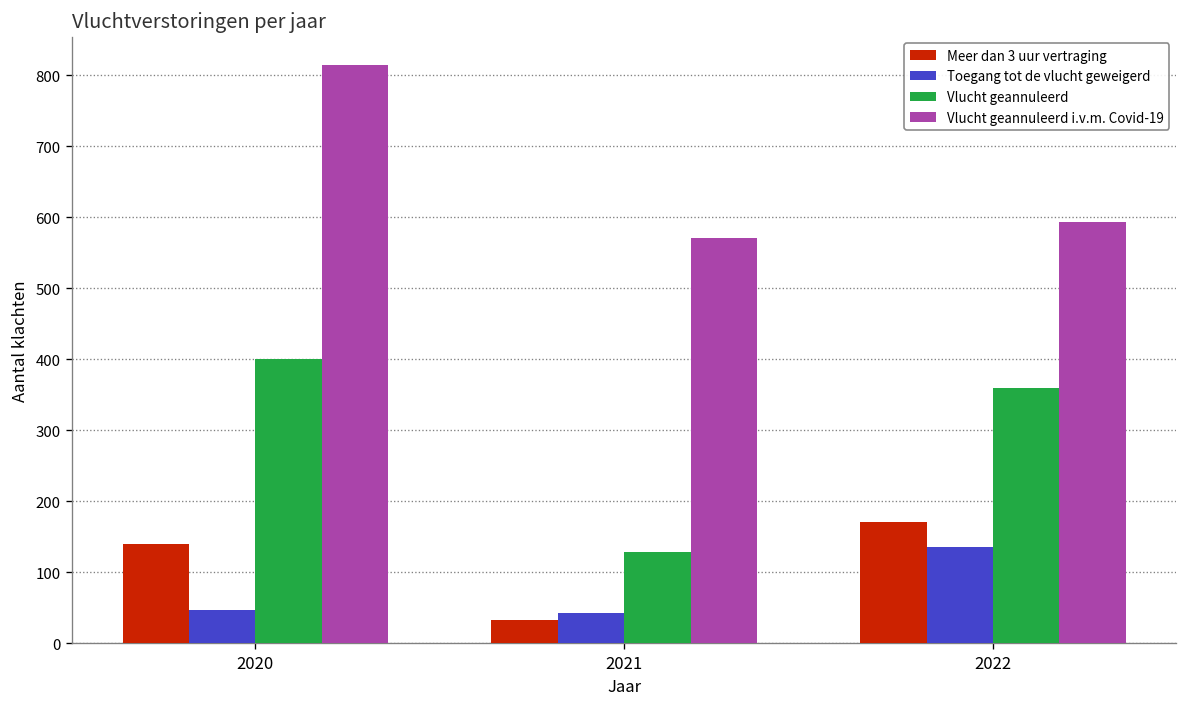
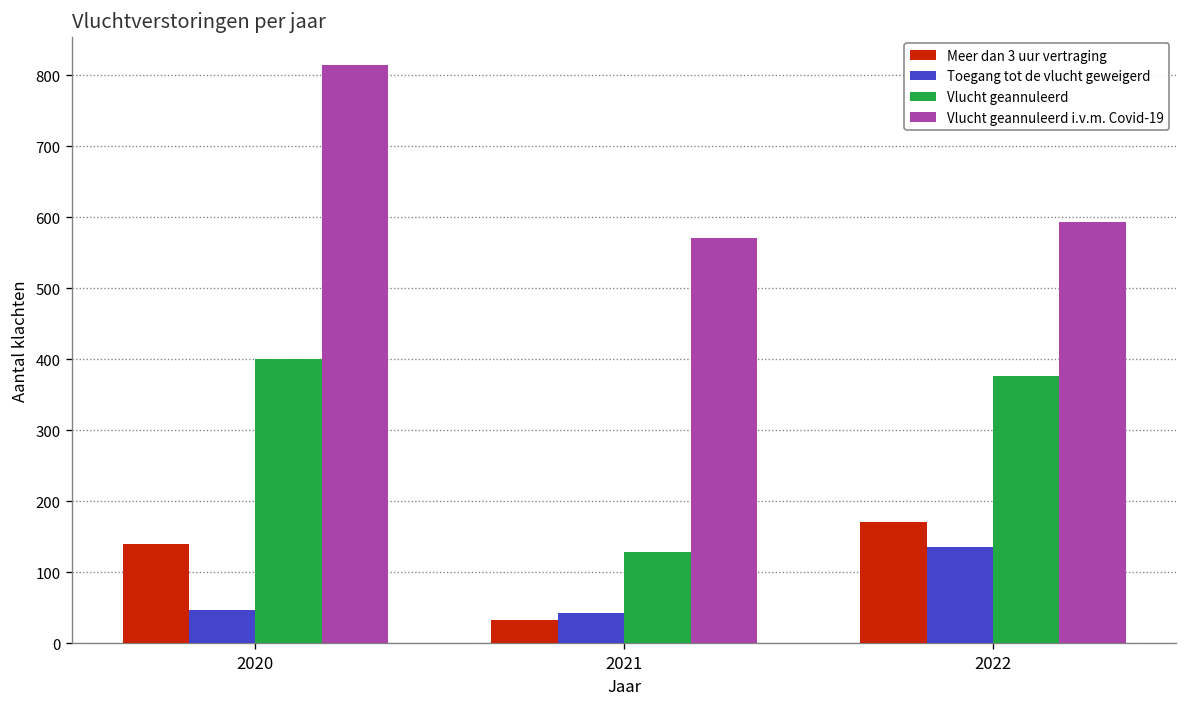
Vlucht geannuleerd, 2022: 360 -> 380
